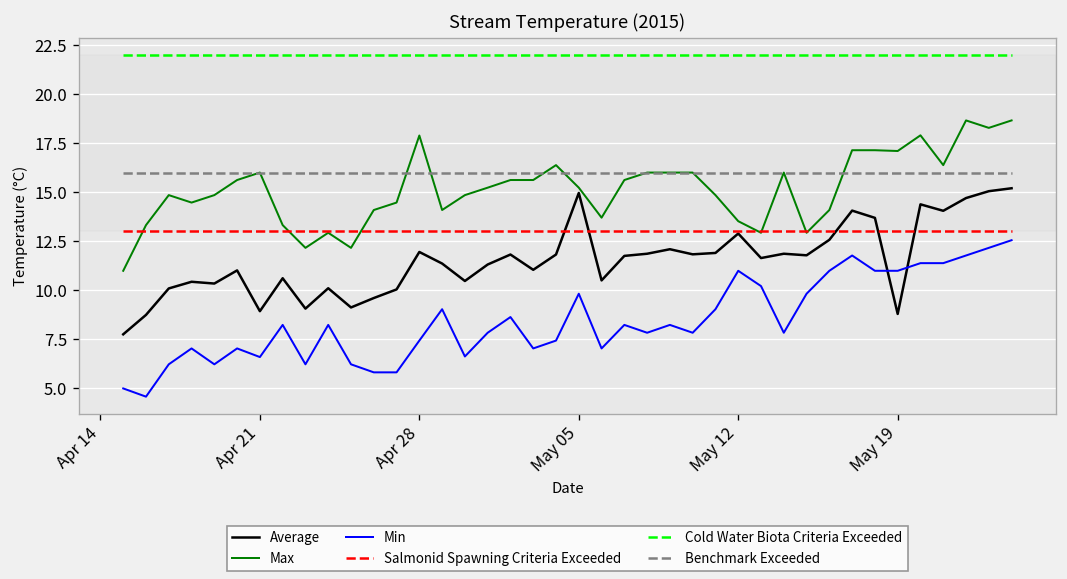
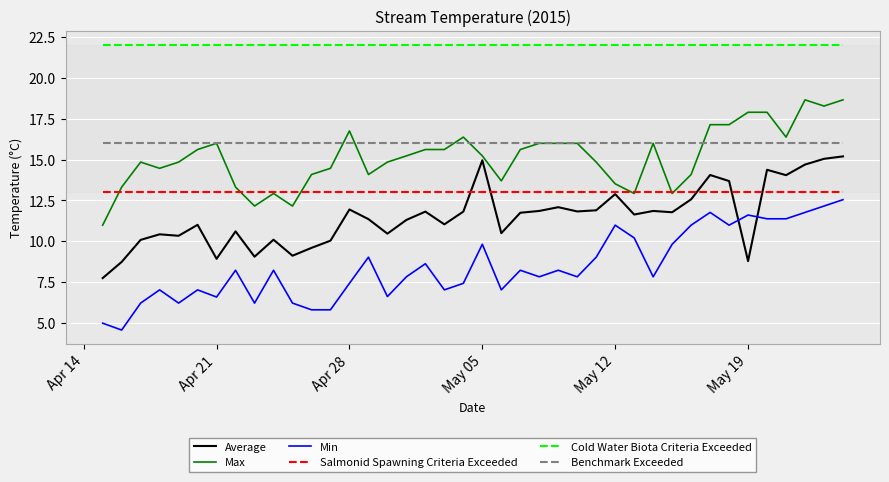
Max, Apr 28: 17.9 -> 16.8
Max, May 19: 17.1 -> 17.9
Min, May 19: 11.0 -> 11.6
